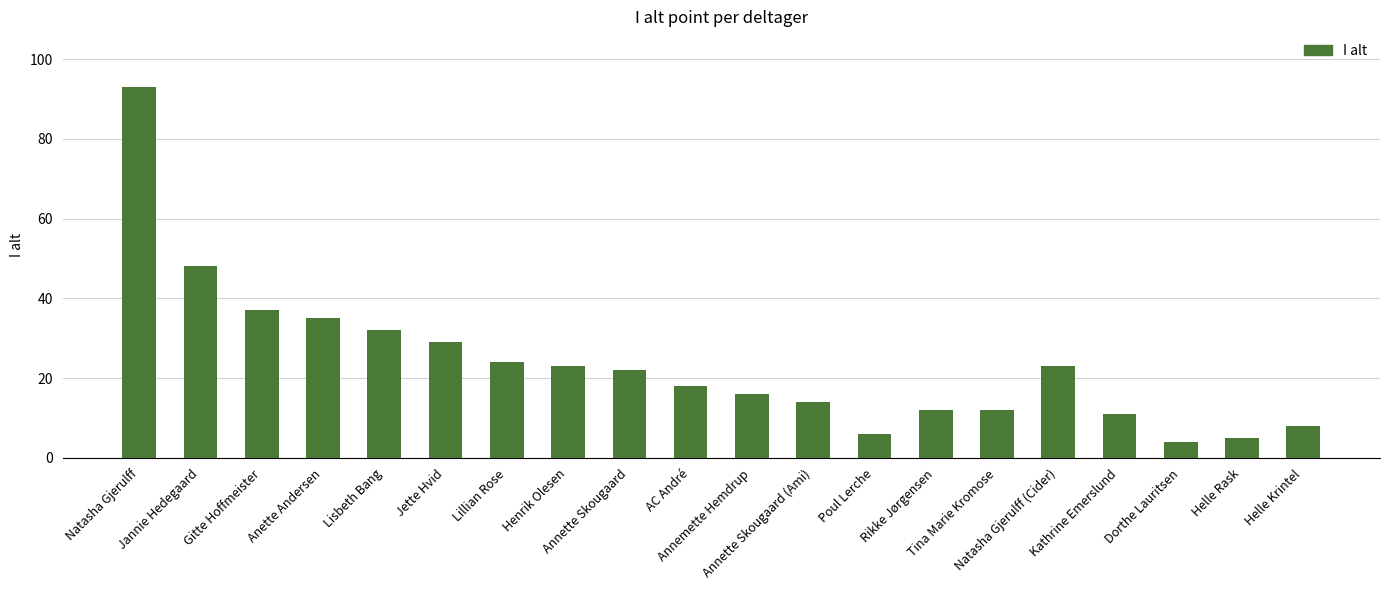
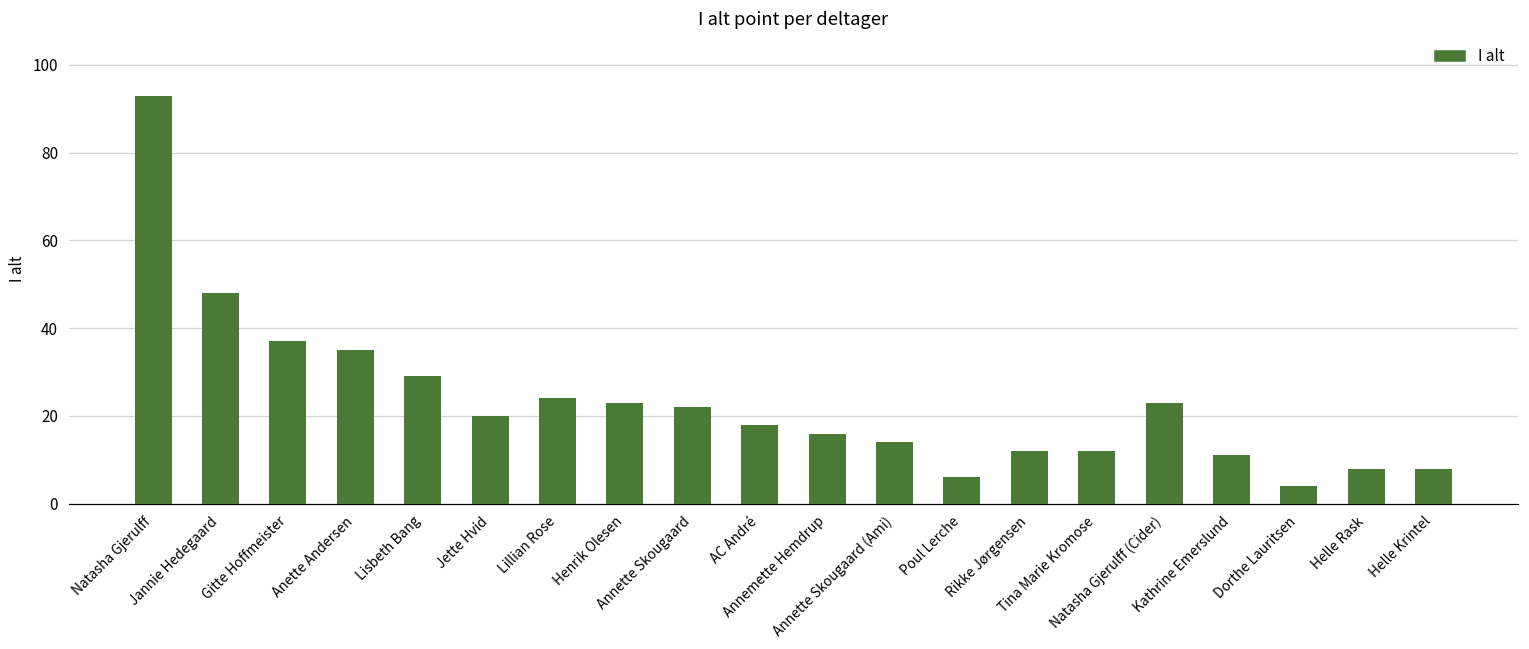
Lisbeth Bang: 32 -> 29
Jette Hvid: 29 -> 20
Helle Rask: 5 -> 8
